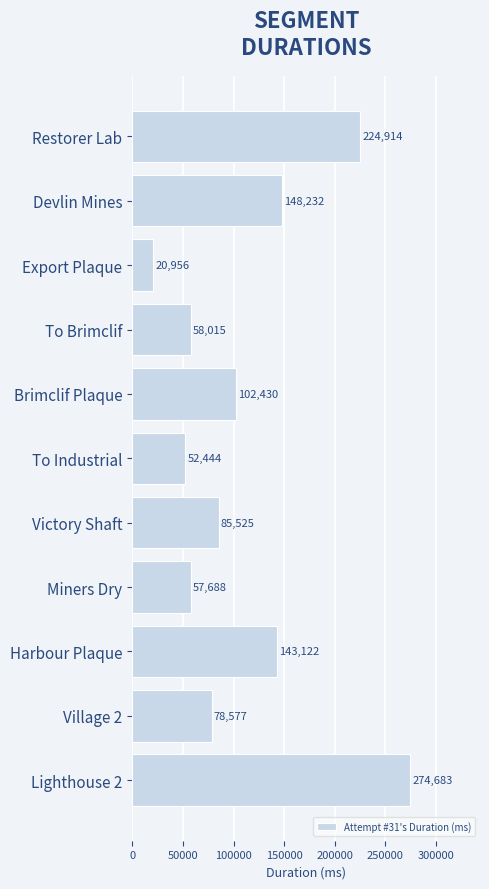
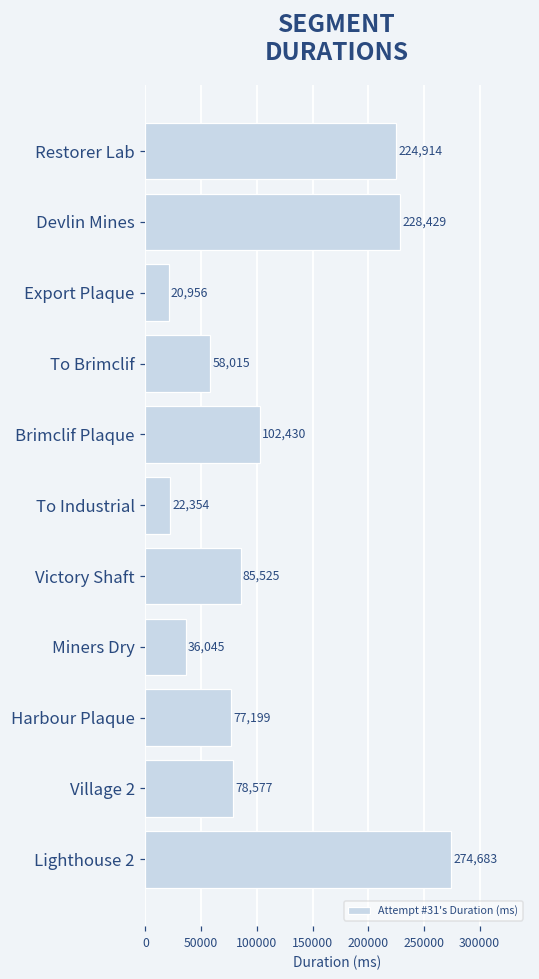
Devlin Mines: 148,232 -> 228,429
To Industrial: 52,444 -> 22,354
Miners Dry: 57,688 -> 36,045
Harbour Plaque: 143,122 -> 77,199
